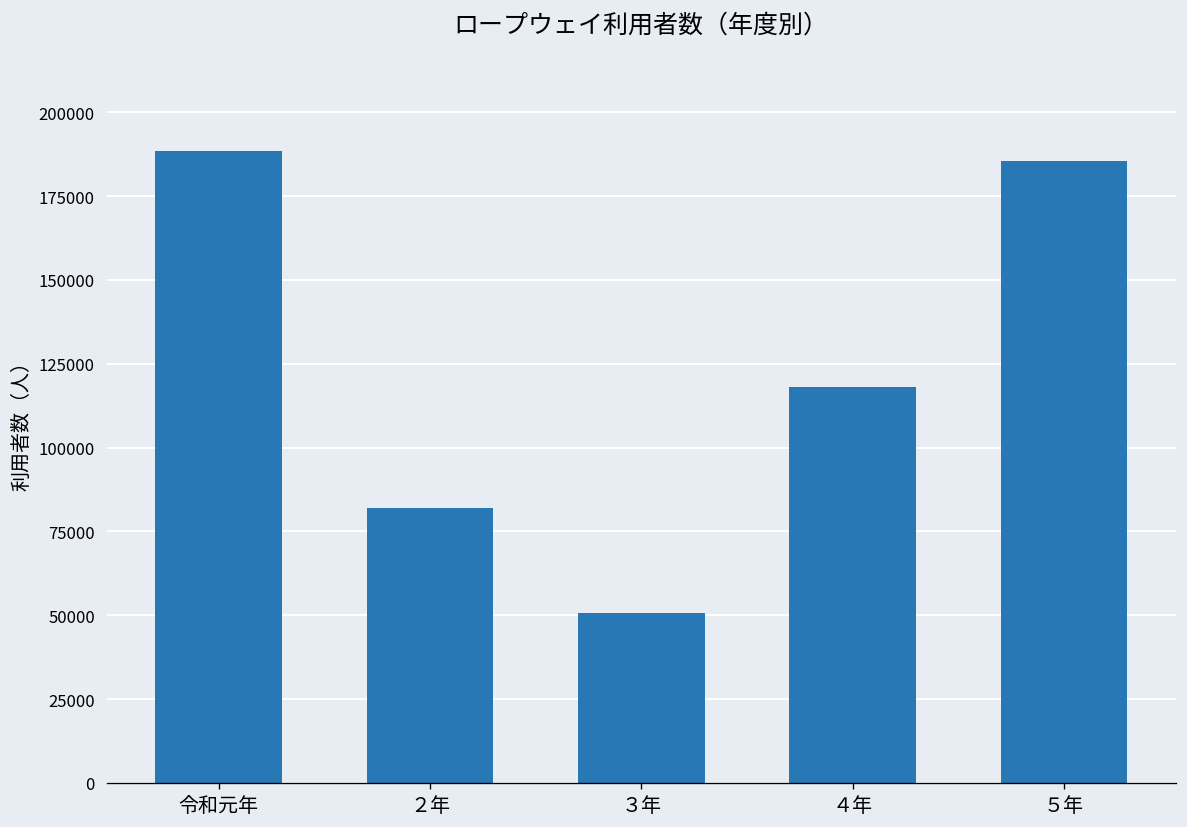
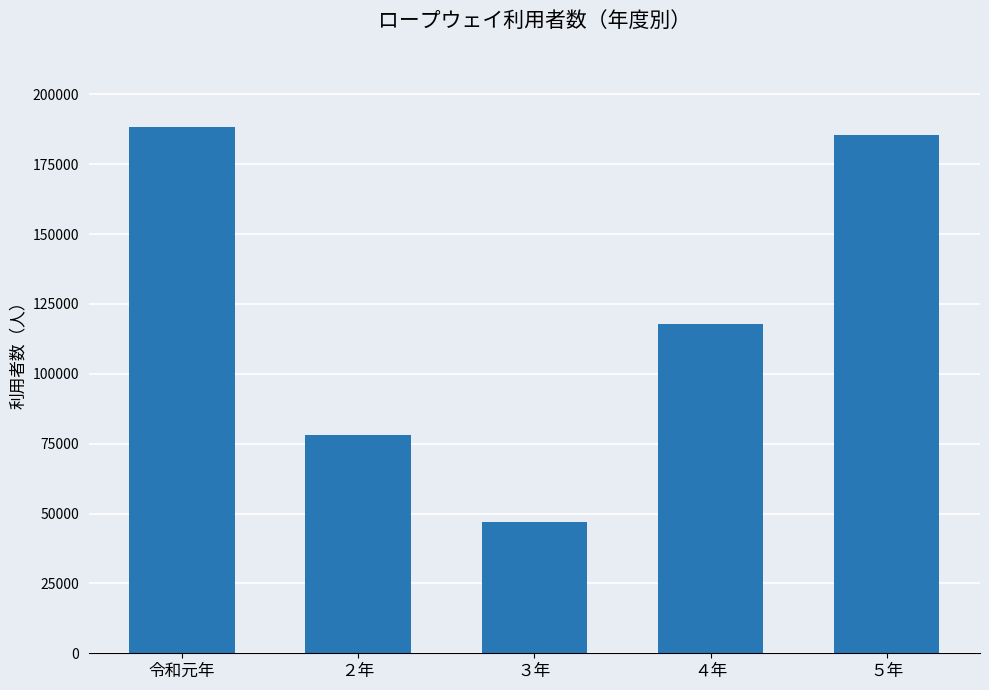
２年: 82000 -> 78000
３年: 51000 -> 47000
